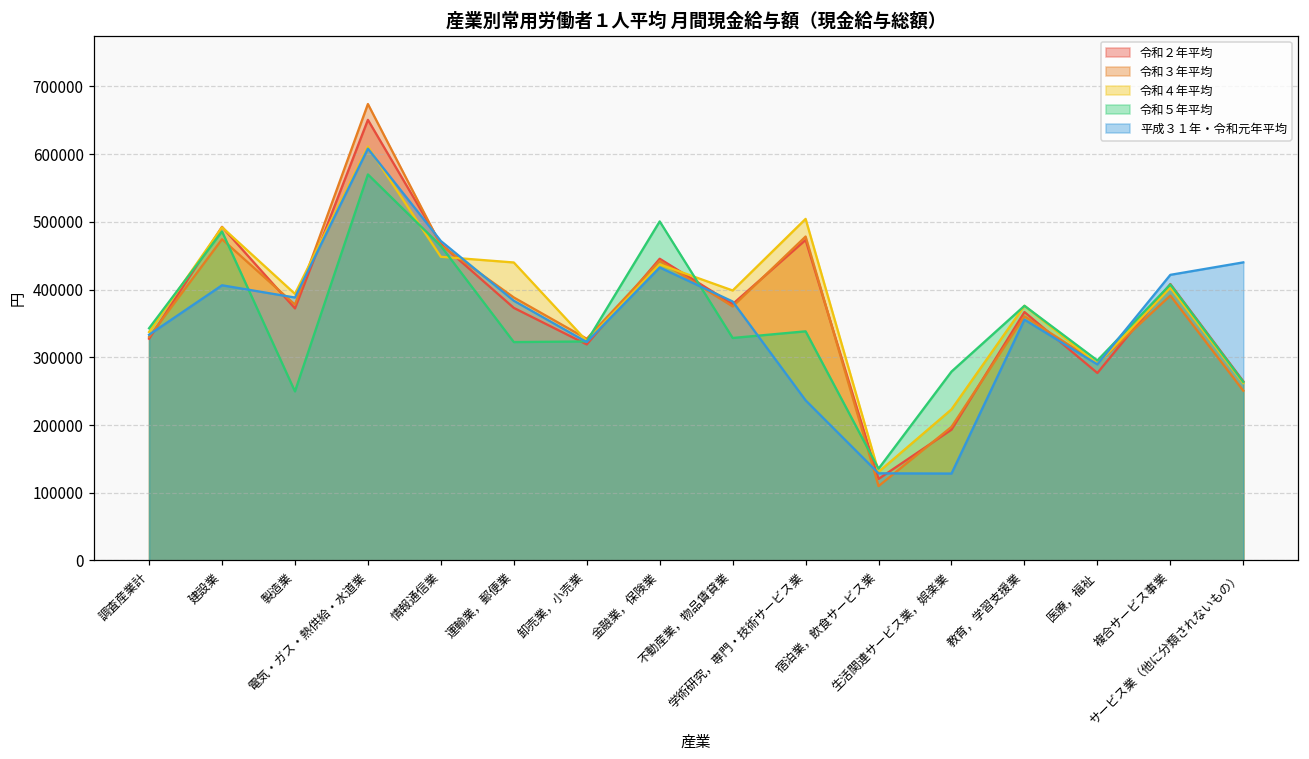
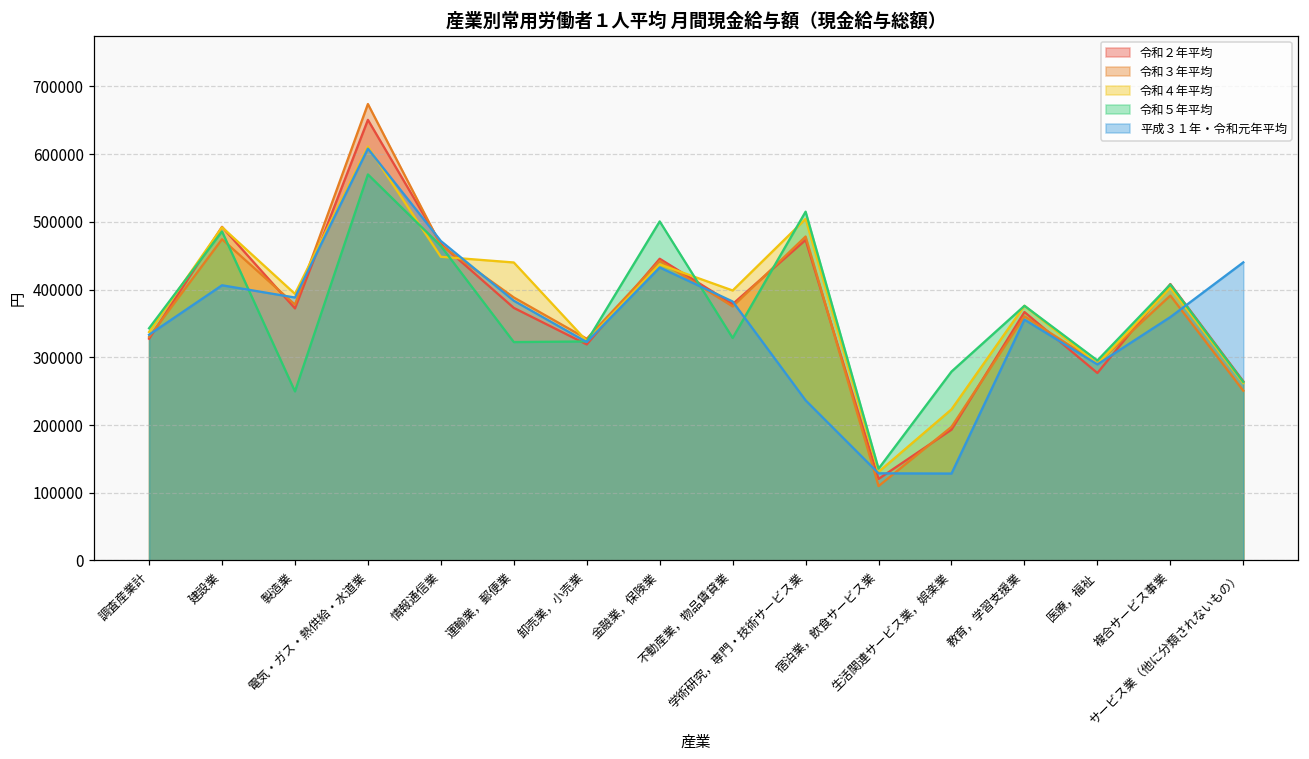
令和５年平均, 学術研究，専門・技術サービス業: 340000 -> 520000
平成３１年・令和元年平均, 複合サービス事業: 420000 -> 360000
